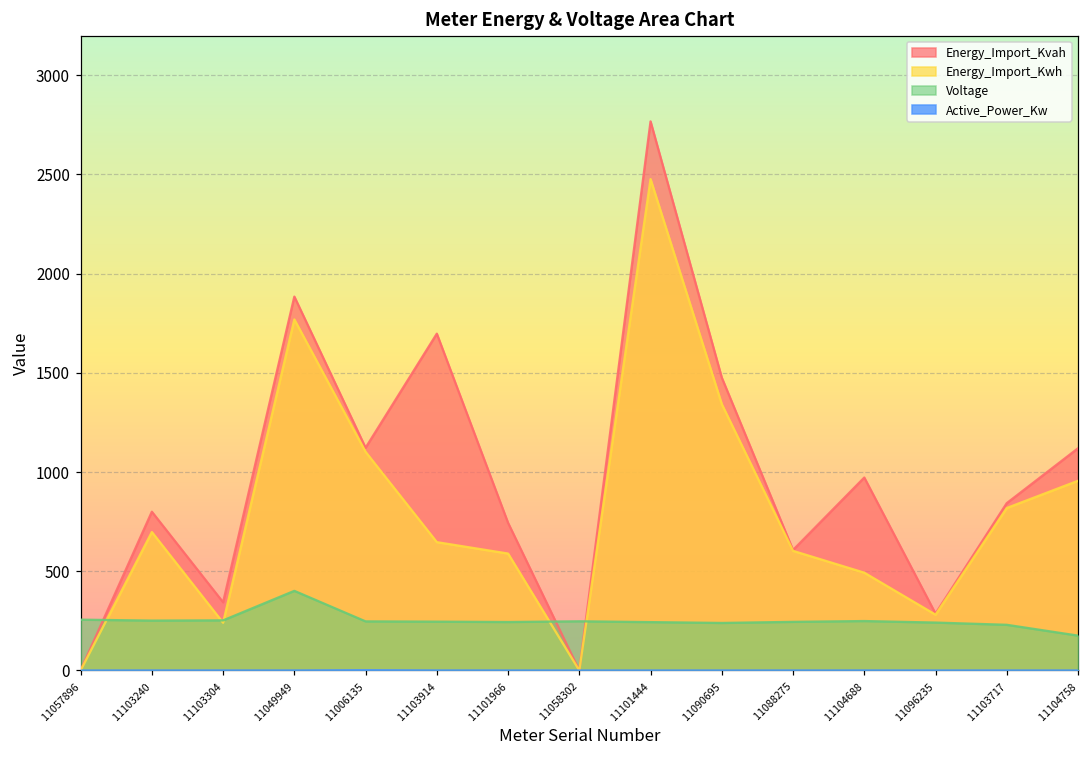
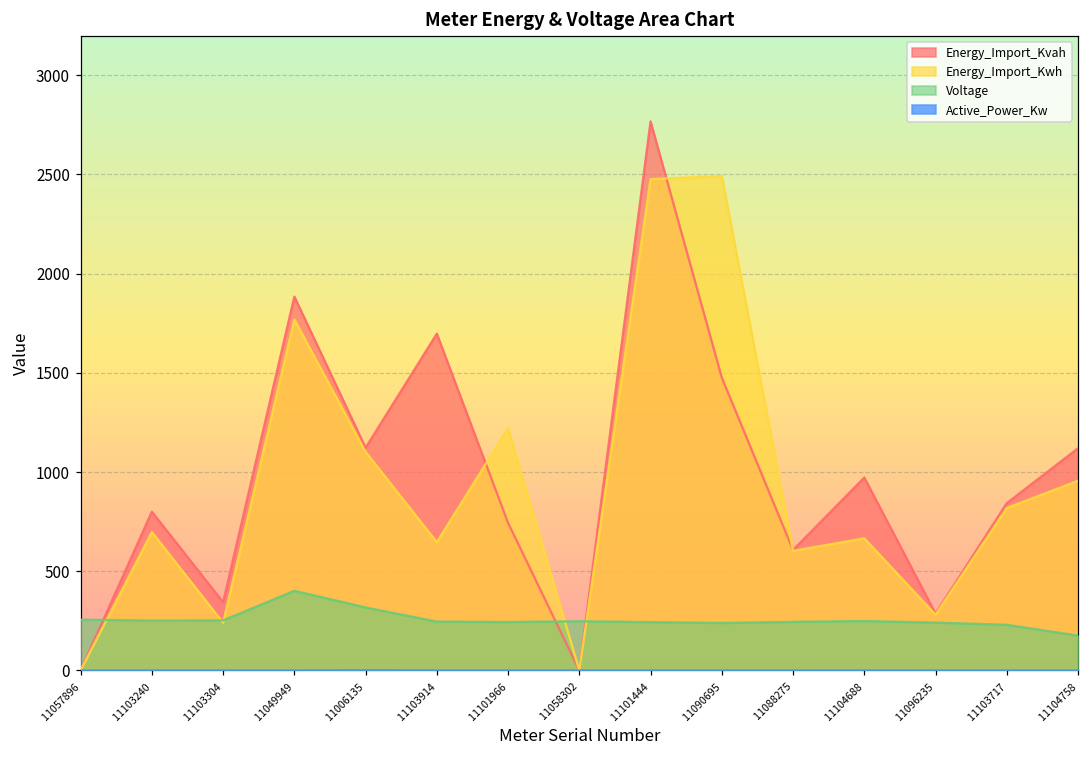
Voltage, 11006135: 250 -> 320
Energy_Import_Kwh, 11101966: 590 -> 1220
Energy_Import_Kwh, 11090695: 1340 -> 2490
Energy_Import_Kwh, 11104688: 490 -> 670
